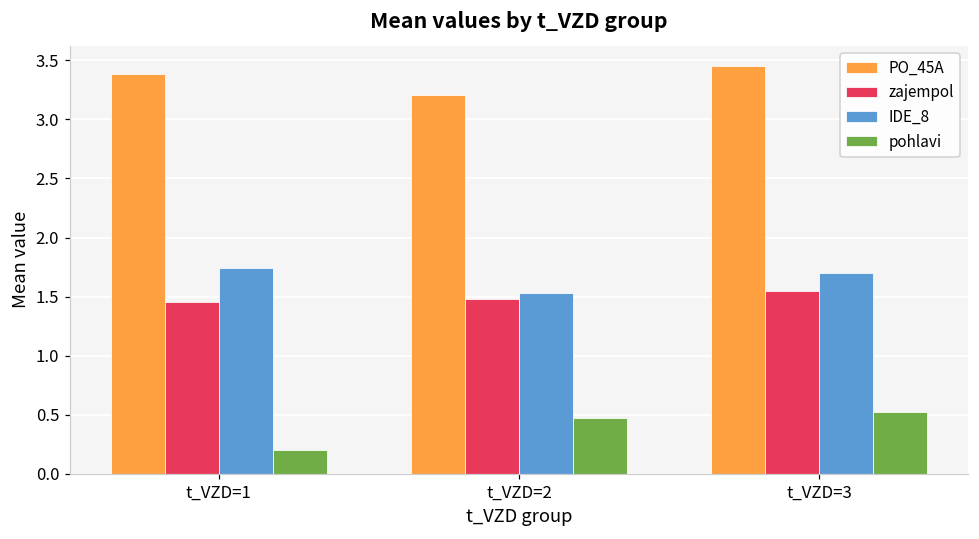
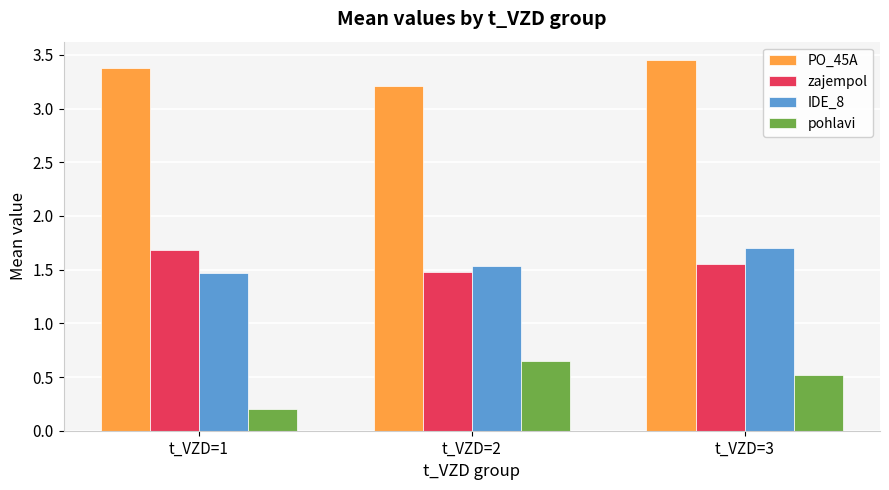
zajempol, t_VZD=1: 1.45 -> 1.68
IDE_8, t_VZD=1: 1.74 -> 1.47
pohlavi, t_VZD=2: 0.47 -> 0.65
